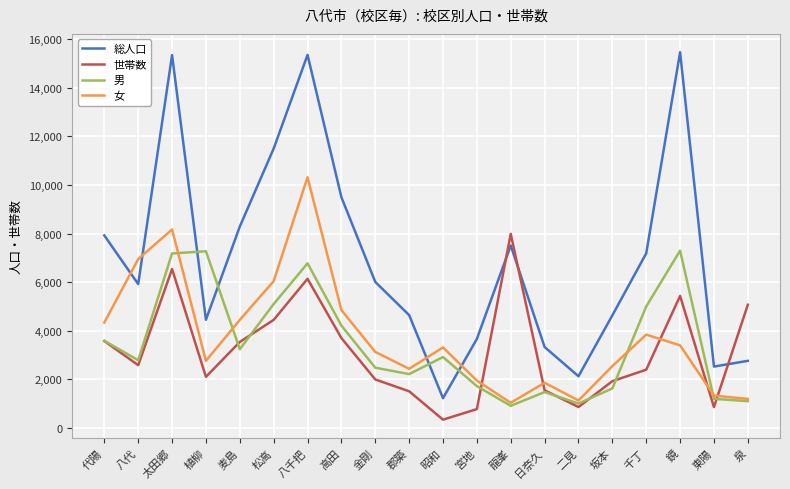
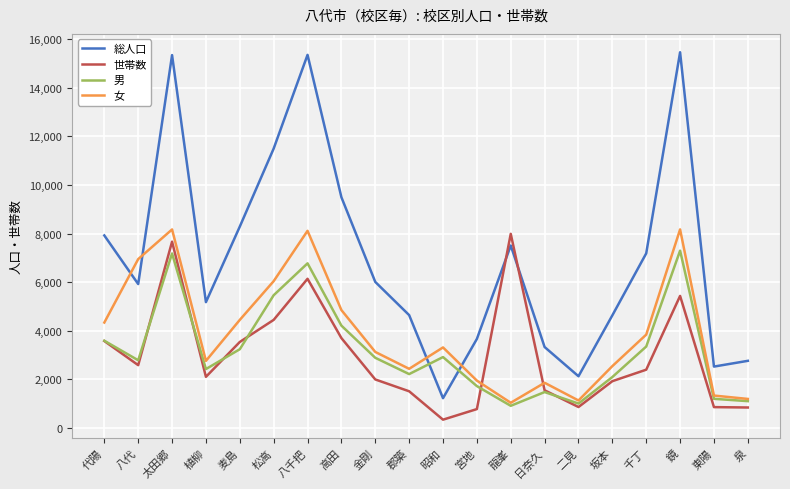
世帯数, 太田郷: 6,500 -> 7,700
総人口, 植柳: 4,400 -> 5,200
男, 植柳: 7,300 -> 2,400
男, 松高: 5,100 -> 5,500
女, 八千把: 10,300 -> 8,100
男, 金剛: 2,500 -> 2,900
男, 坂本: 1,600 -> 2,100
男, 千丁: 5,000 -> 3,300
女, 鏡: 3,400 -> 8,200
世帯数, 泉: 5,100 -> 800
